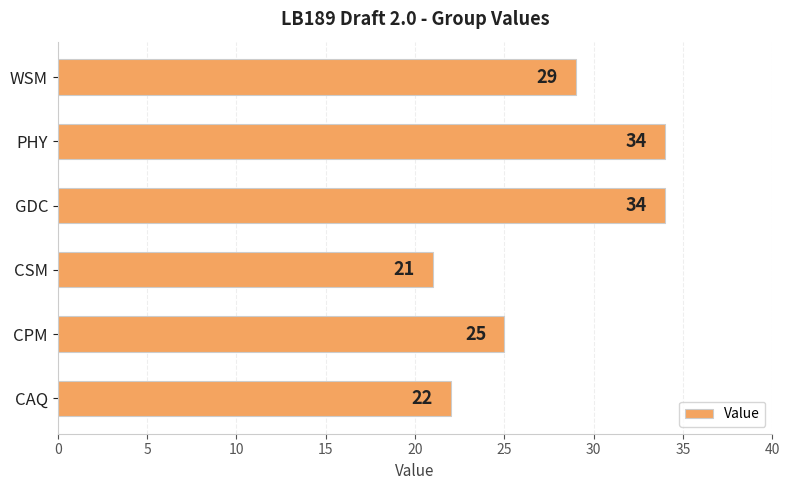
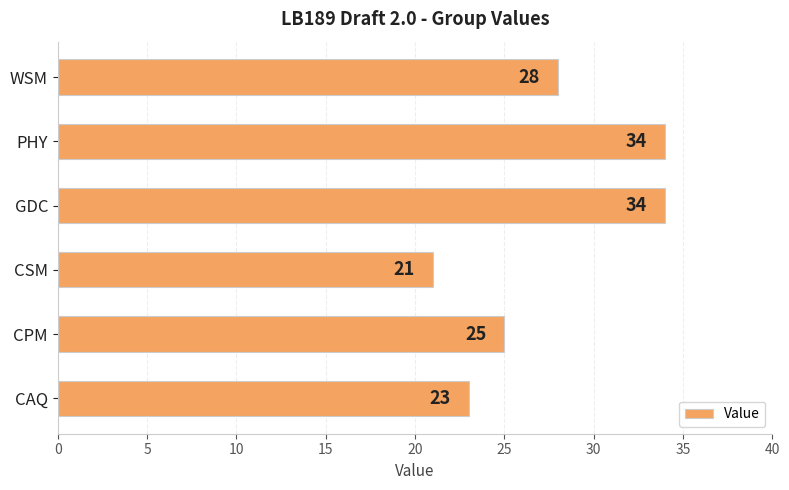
WSM: 29 -> 28
CAQ: 22 -> 23
